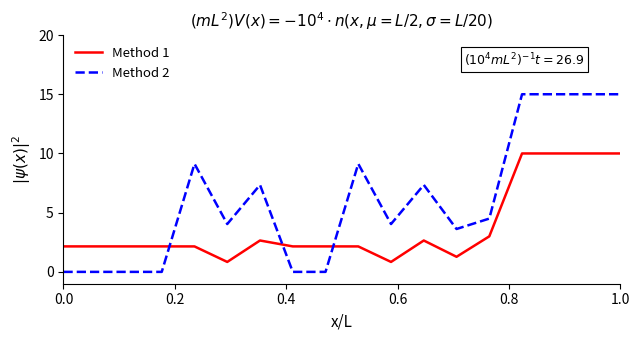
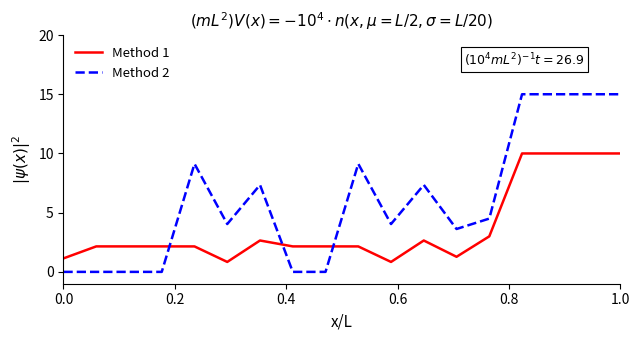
Method 1, 0.0: 2.2 -> 1.1
